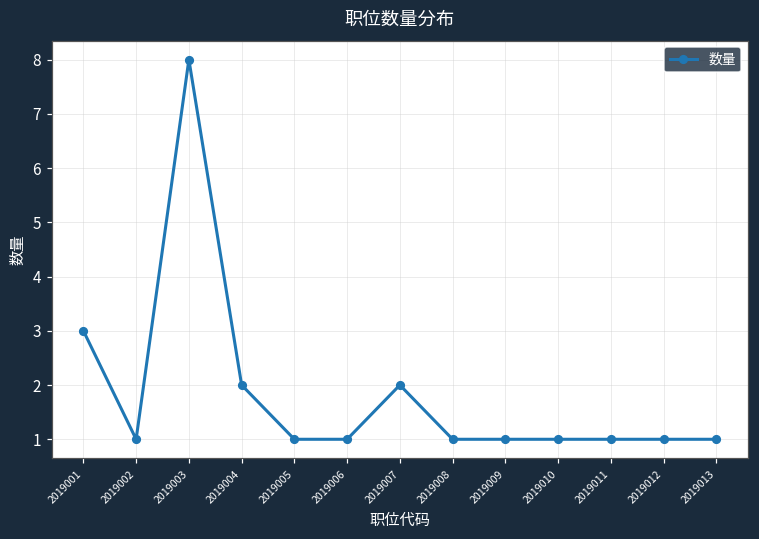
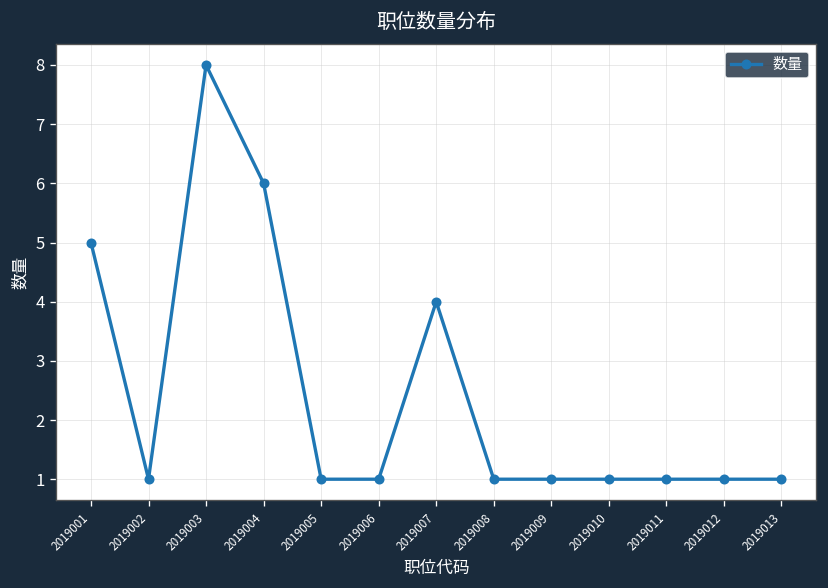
2019001: 3 -> 5
2019004: 2 -> 6
2019007: 2 -> 4
